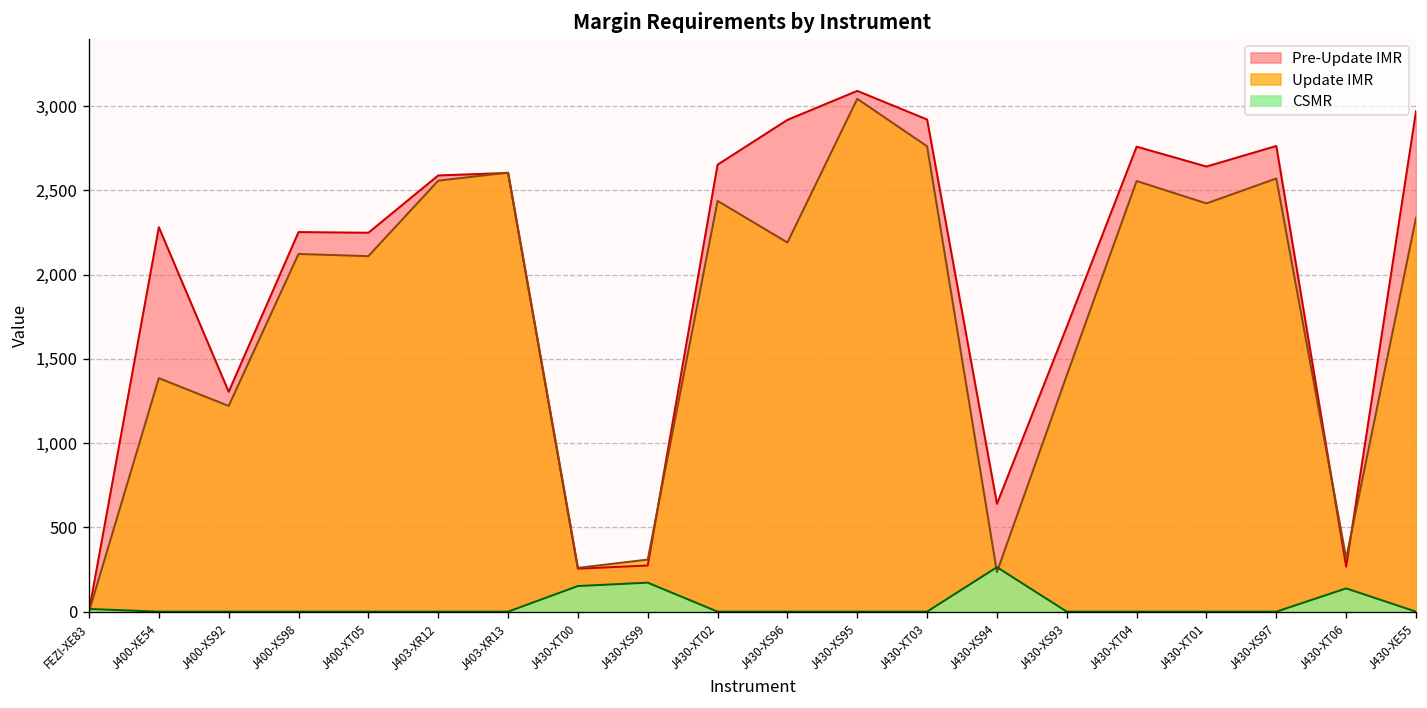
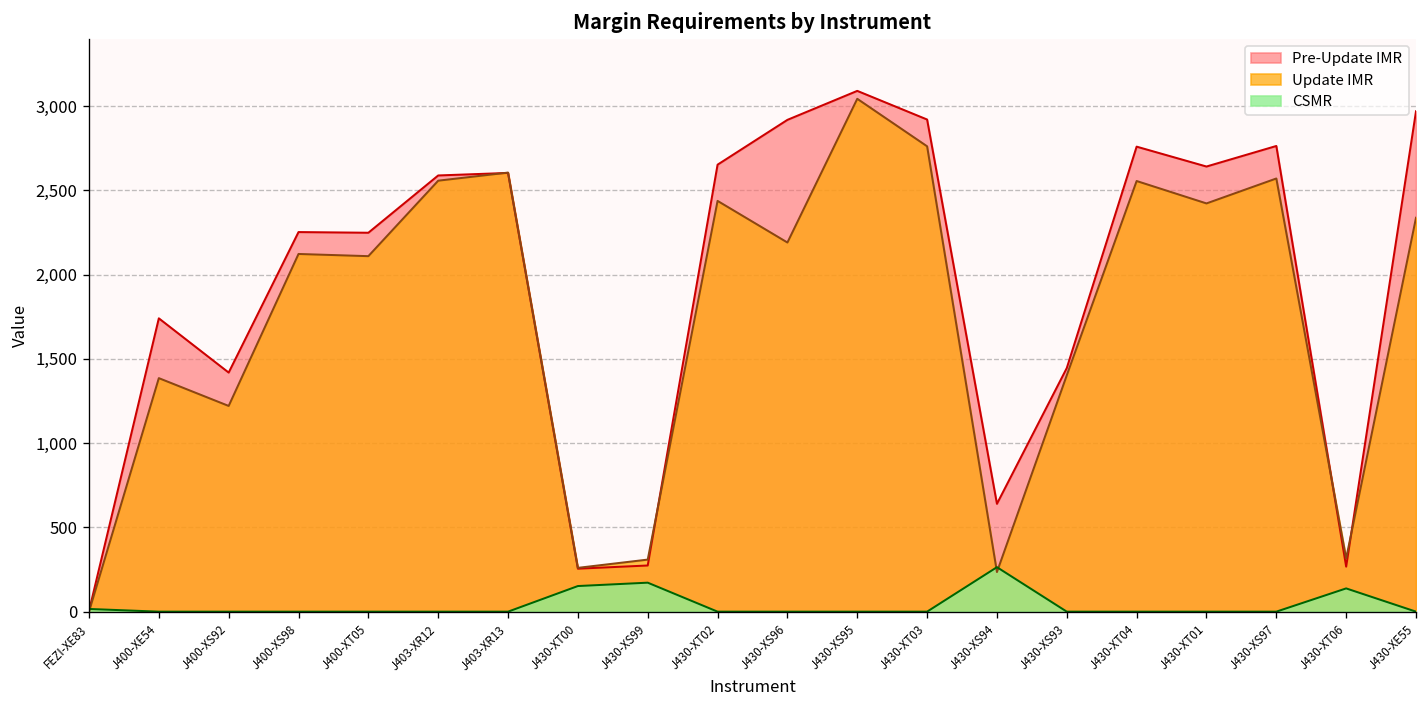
Pre-Update IMR, J400-XE54: 2,280 -> 1,740
Pre-Update IMR, J400-XS92: 1,310 -> 1,420
Pre-Update IMR, J430-XS93: 1,690 -> 1,450
